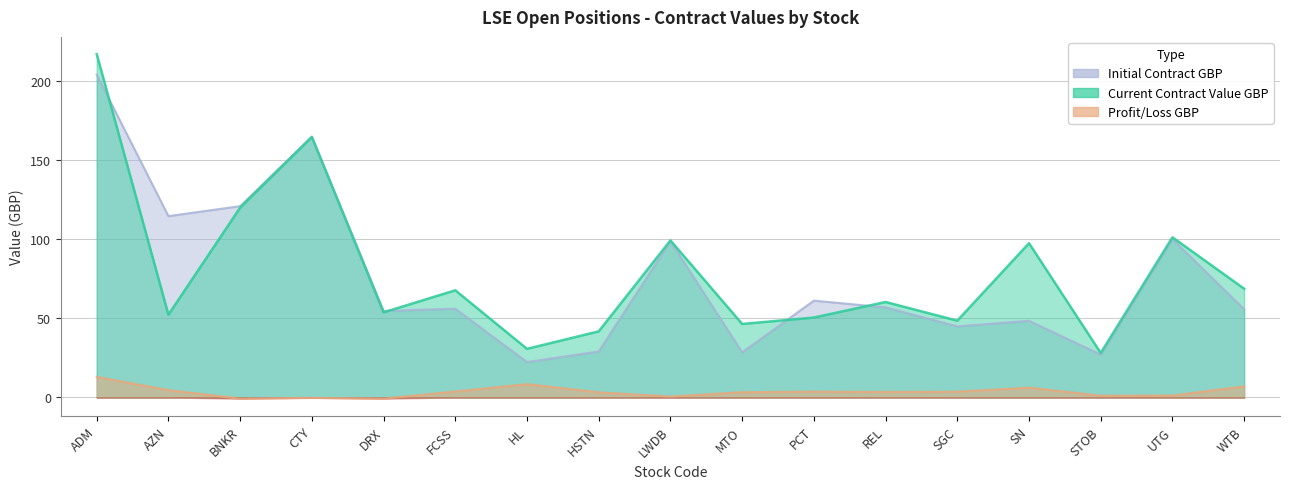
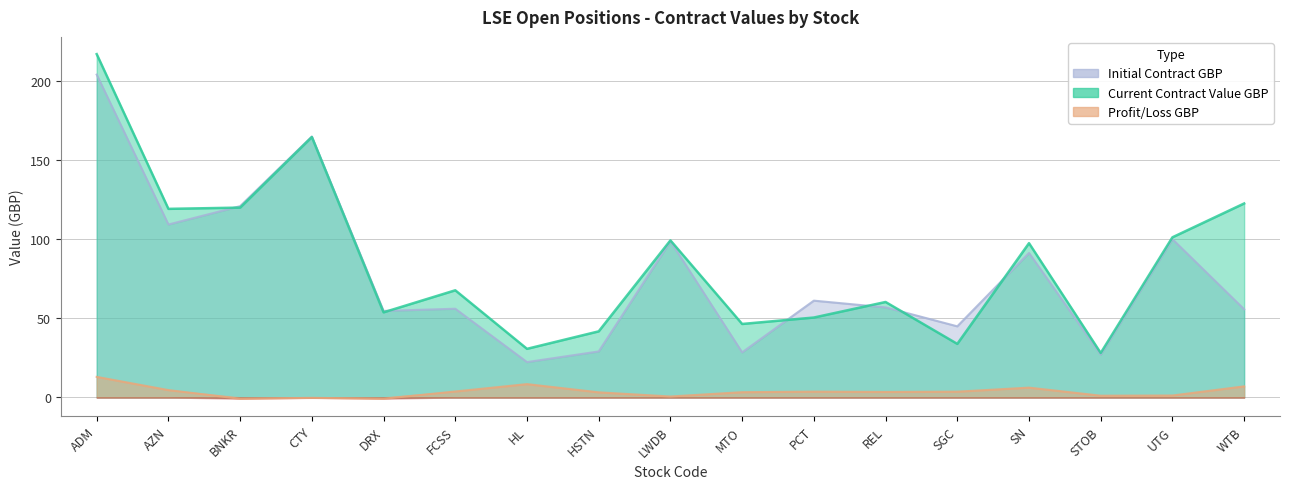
Initial Contract GBP, AZN: 114 -> 109
Current Contract Value GBP, AZN: 52 -> 119
Current Contract Value GBP, SGC: 48 -> 34
Initial Contract GBP, SN: 48 -> 91
Current Contract Value GBP, WTB: 69 -> 122
